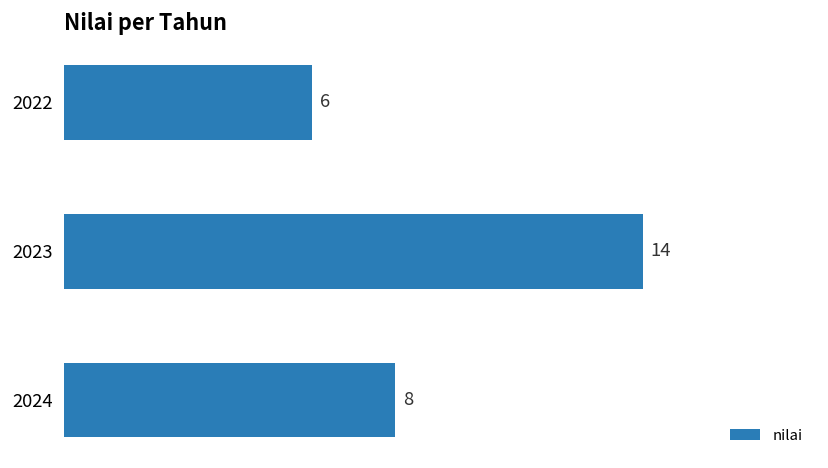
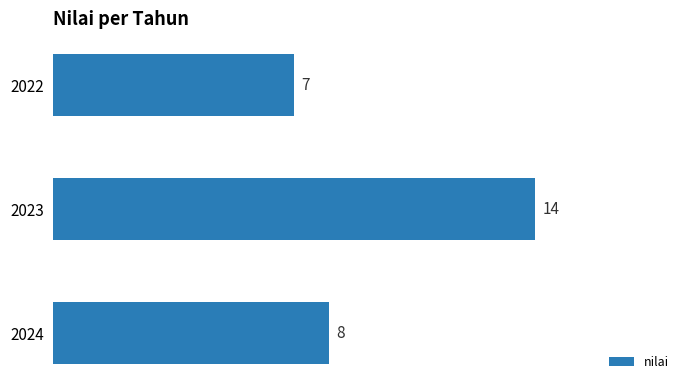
2022: 6 -> 7
